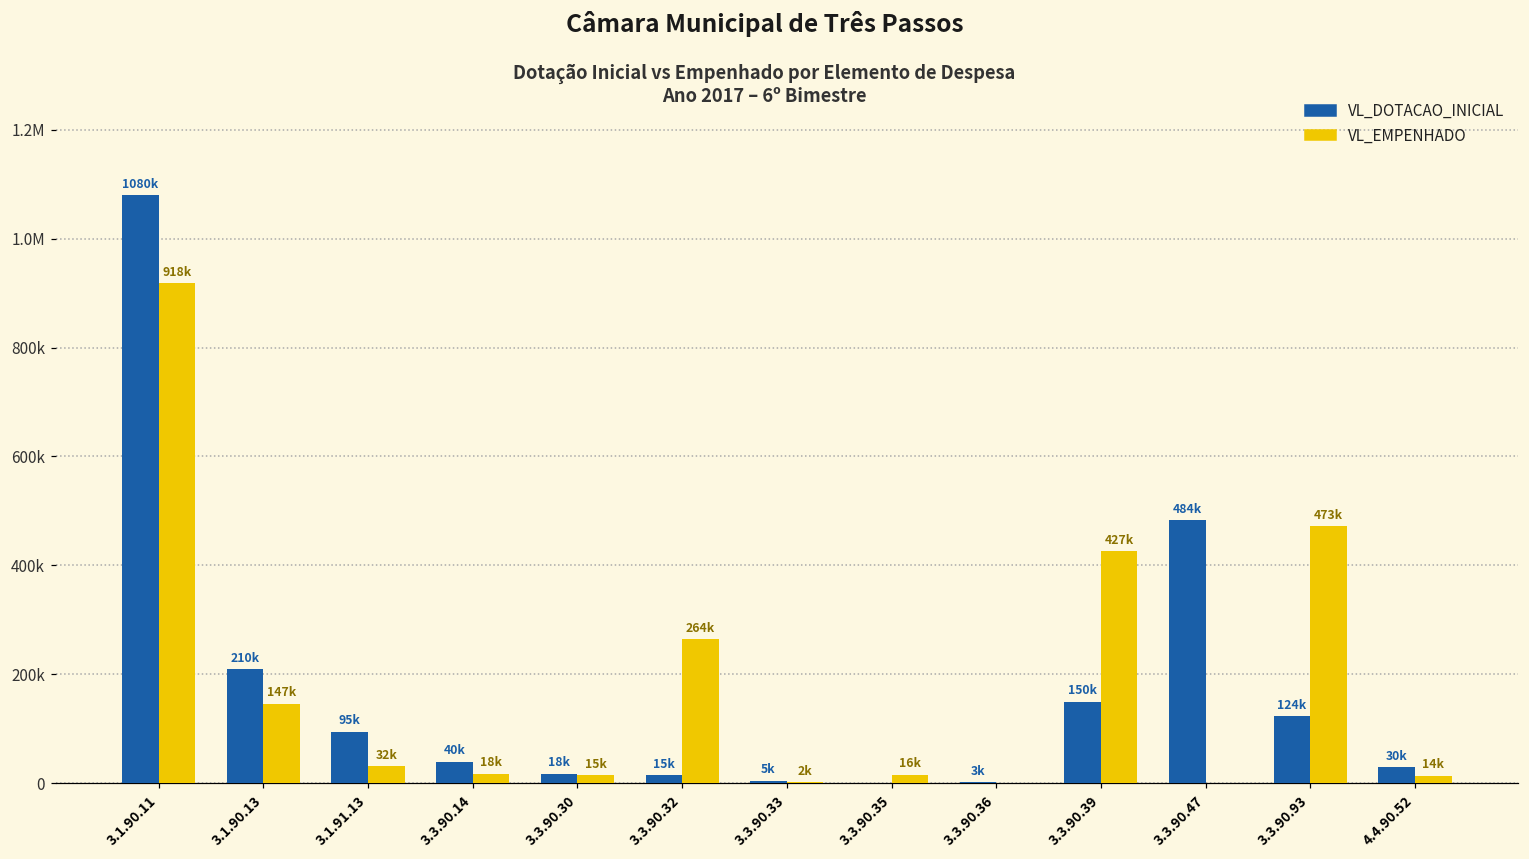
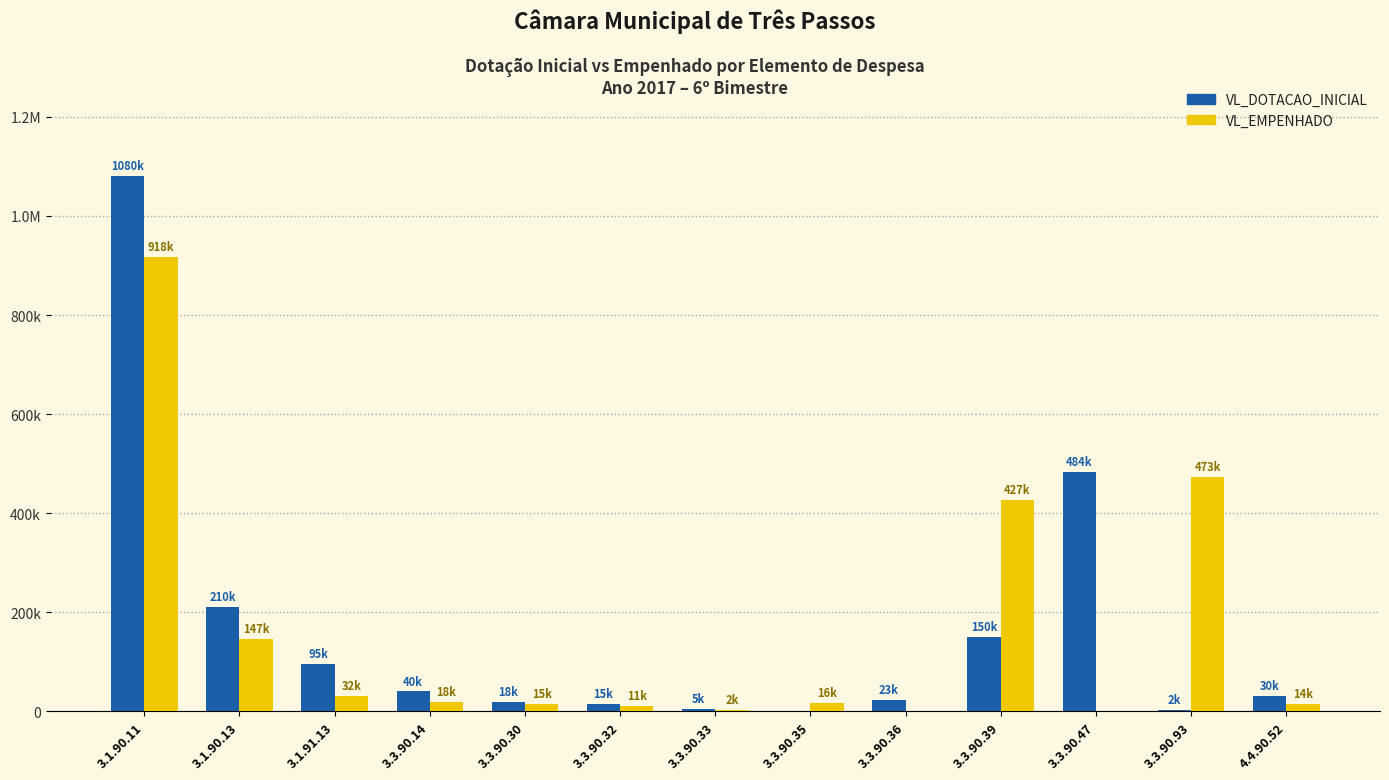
VL_EMPENHADO, 3.3.90.32: 264k -> 11k
VL_DOTACAO_INICIAL, 3.3.90.36: 3k -> 23k
VL_DOTACAO_INICIAL, 3.3.90.93: 124k -> 2k
